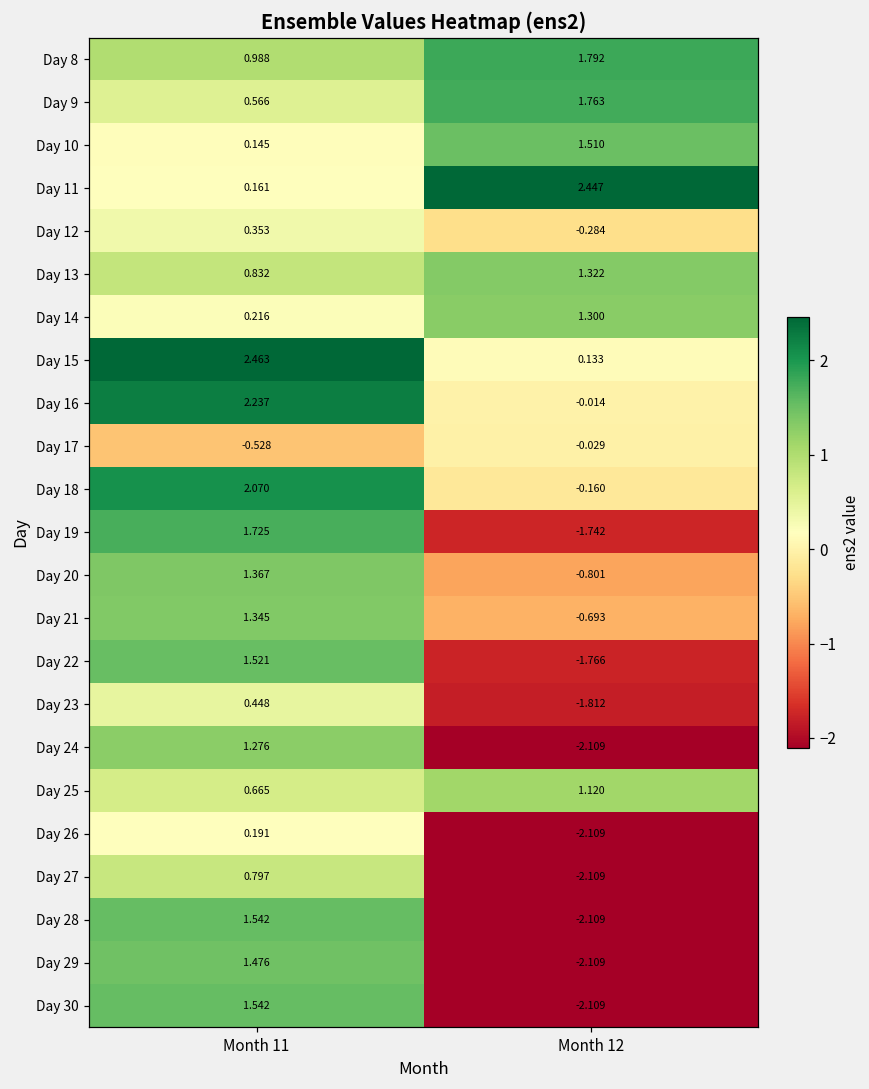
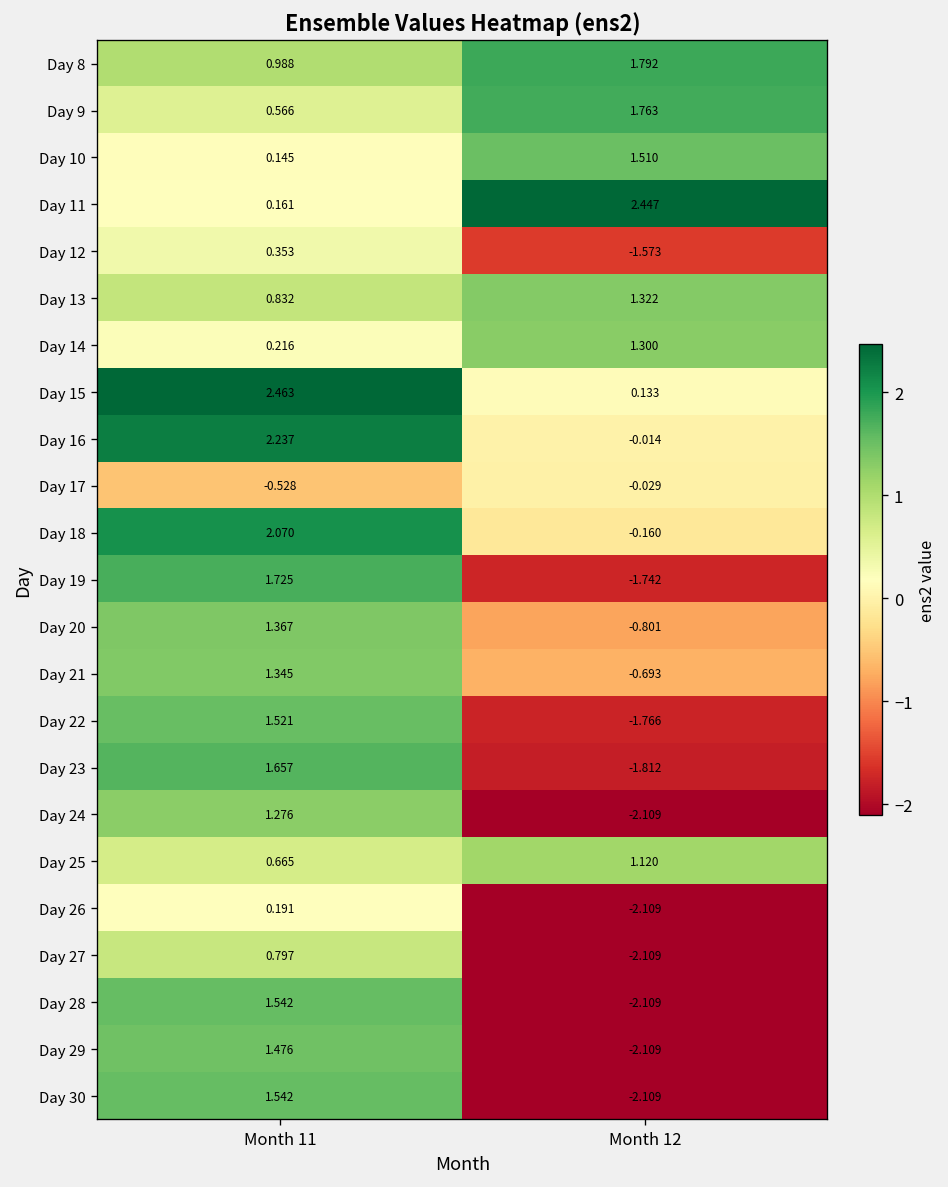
Day 12, Month 12: -0.284 -> -1.573
Day 23, Month 11: 0.448 -> 1.657
